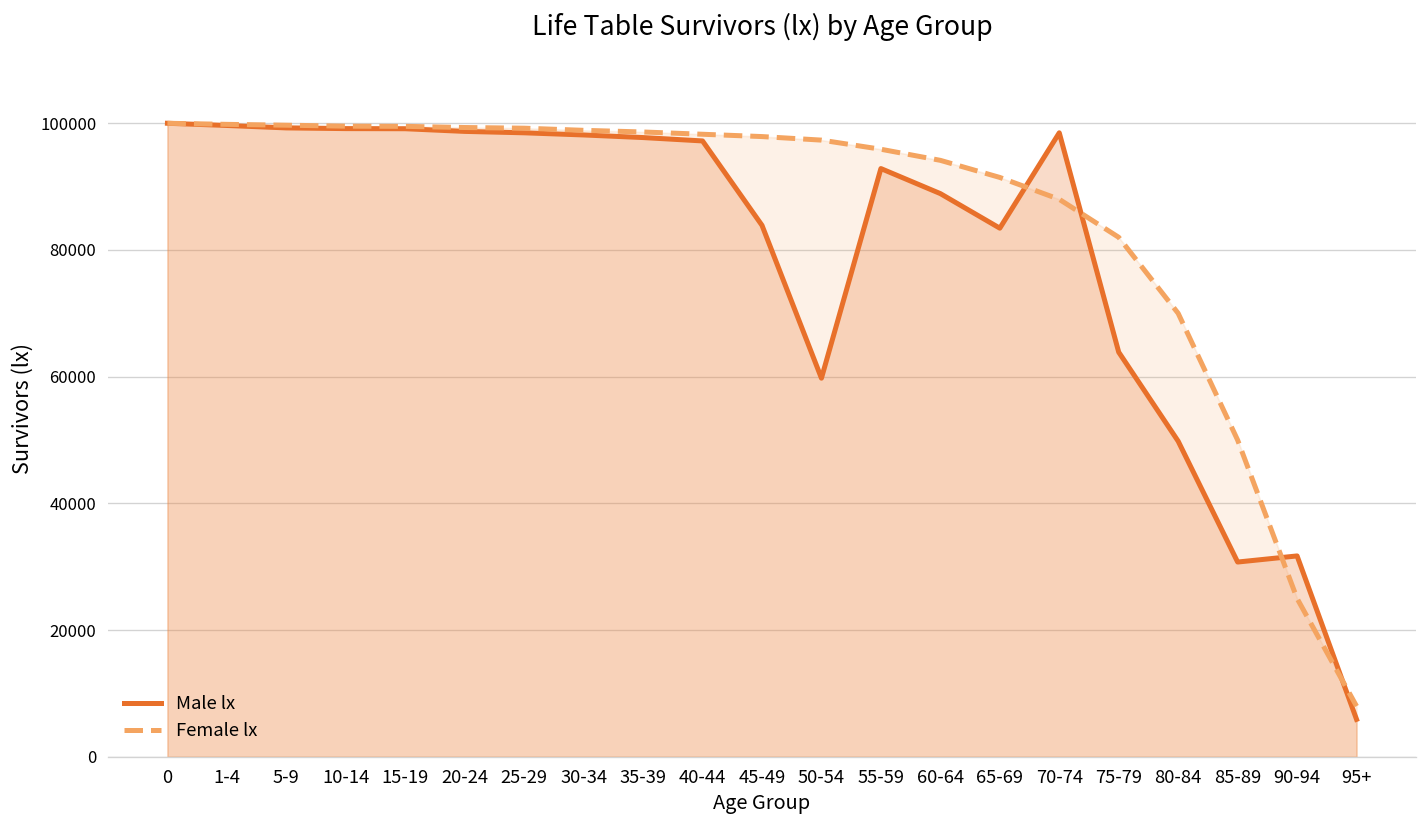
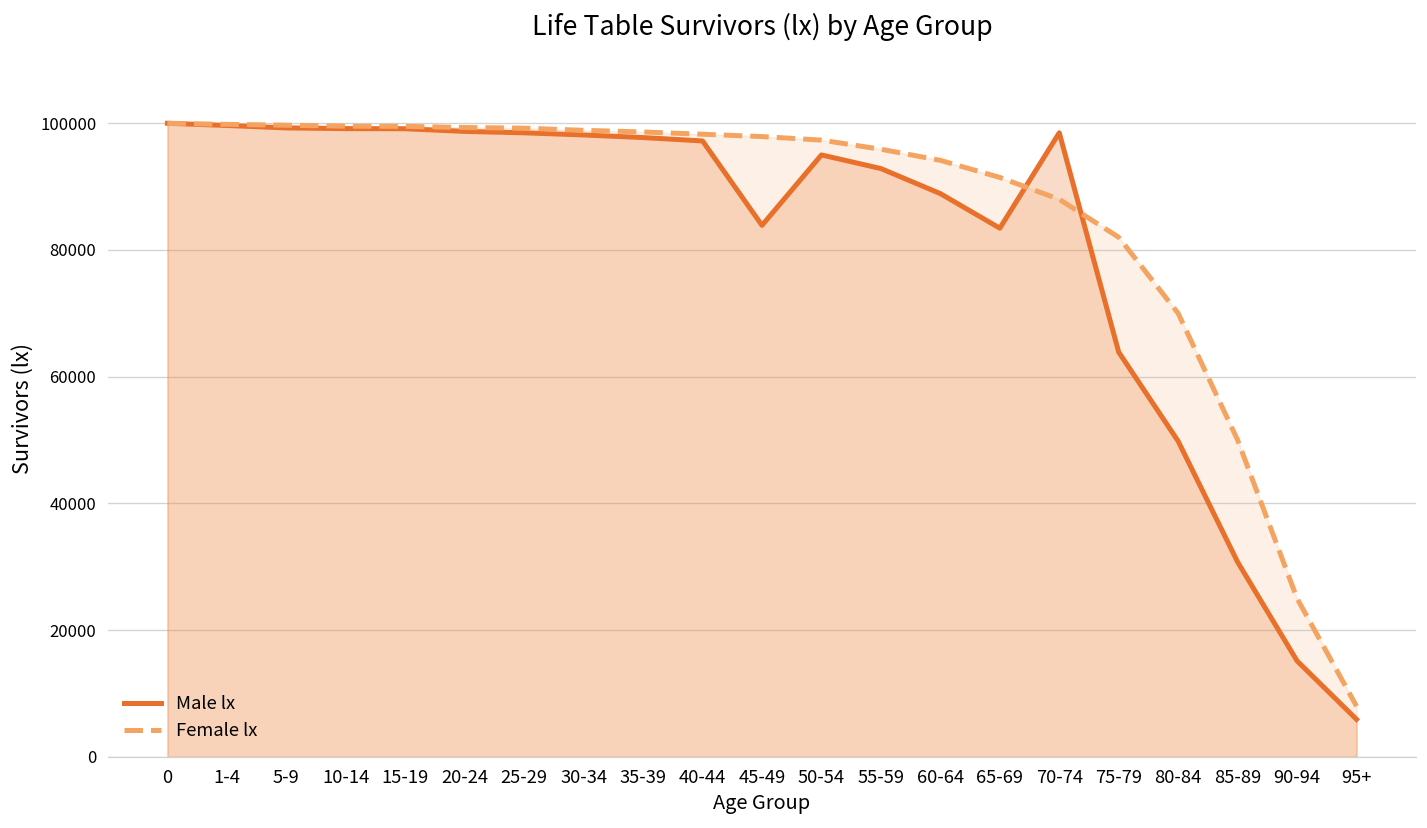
Male lx, 50-54: 60000 -> 95000
Male lx, 90-94: 32000 -> 15000
